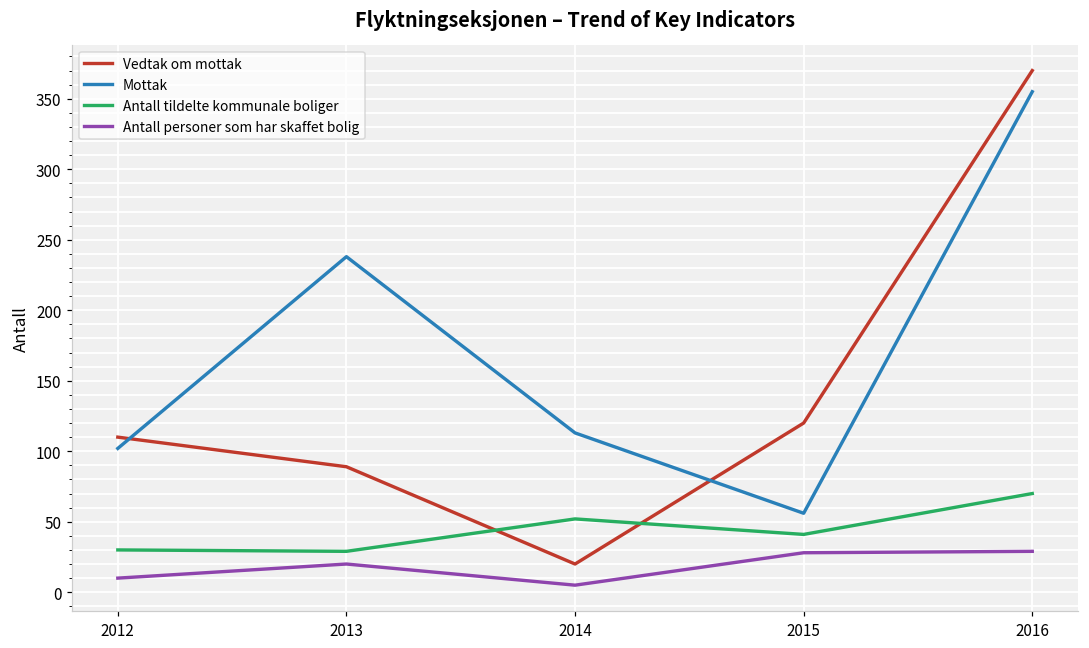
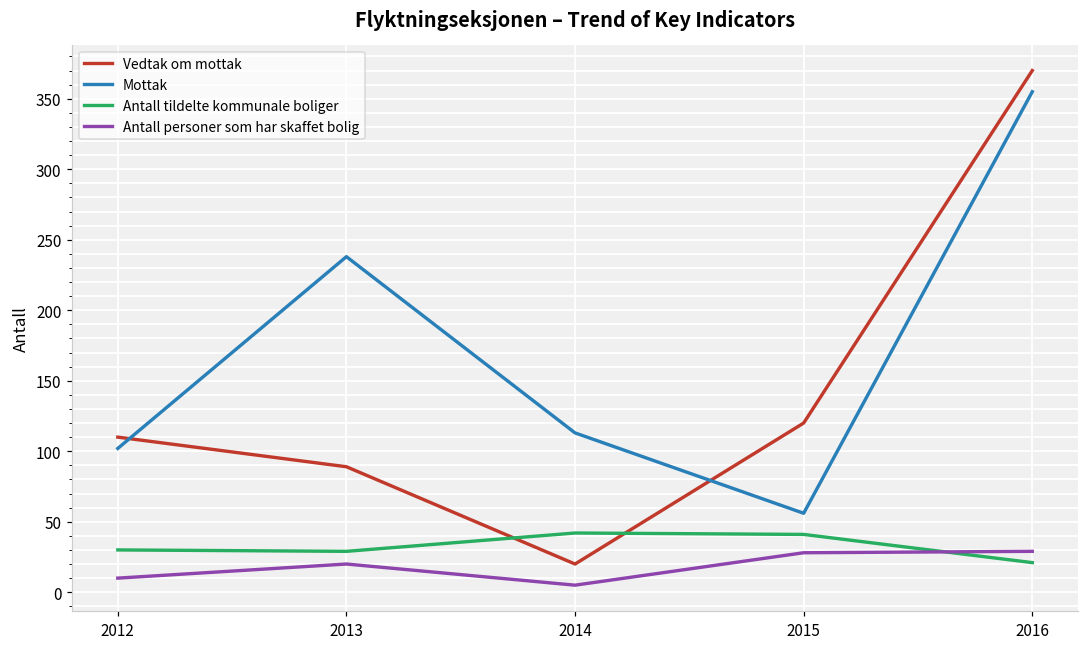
Antall tildelte kommunale boliger, 2014: 52 -> 42
Antall tildelte kommunale boliger, 2016: 70 -> 21
